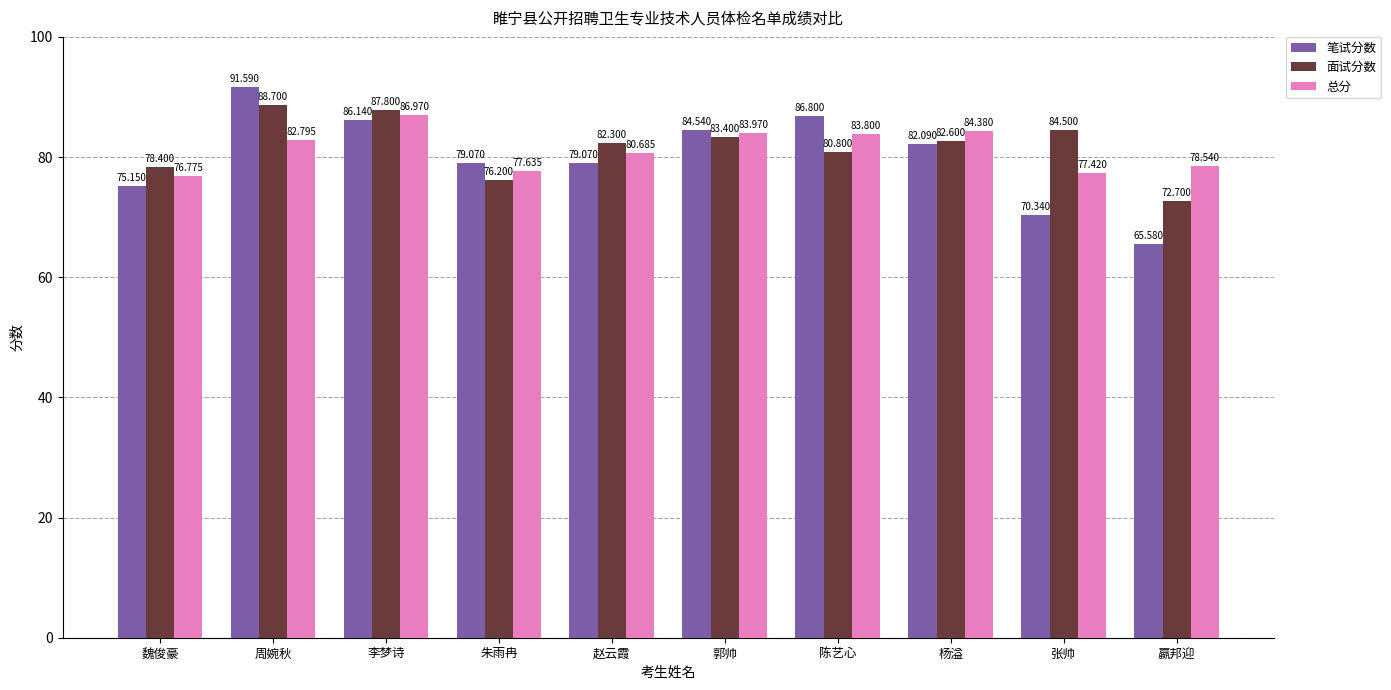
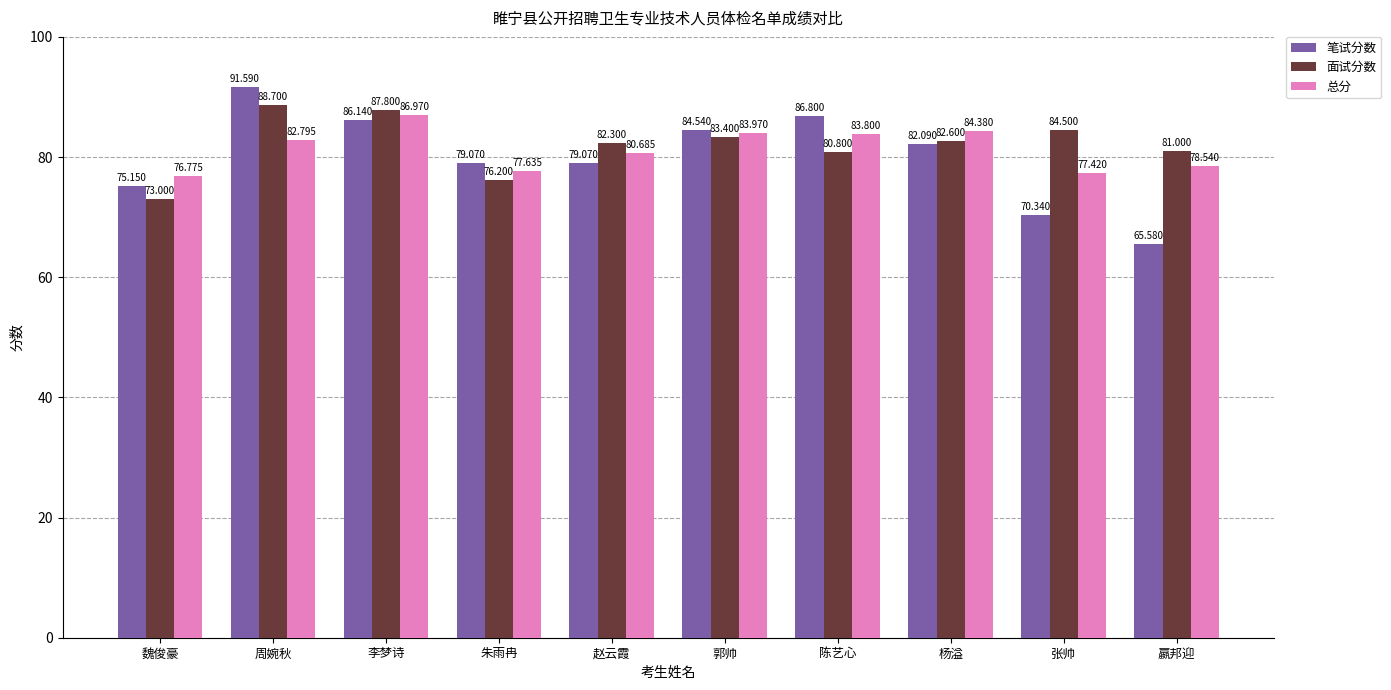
面试分数, 魏俊豪: 78.400 -> 73.000
面试分数, 嬴邦迎: 72.700 -> 81.000
